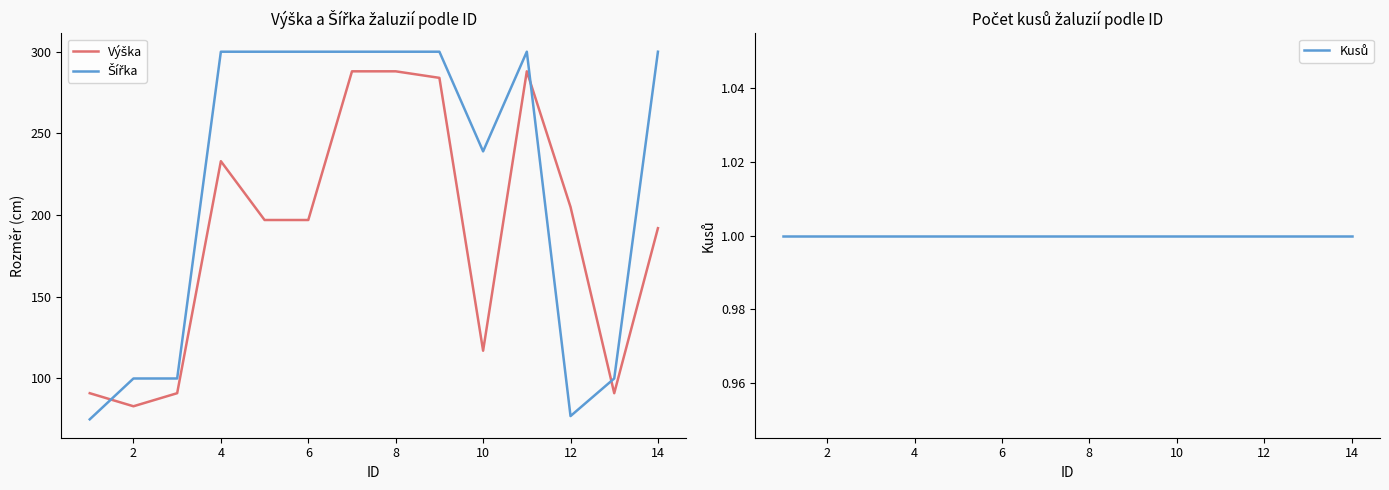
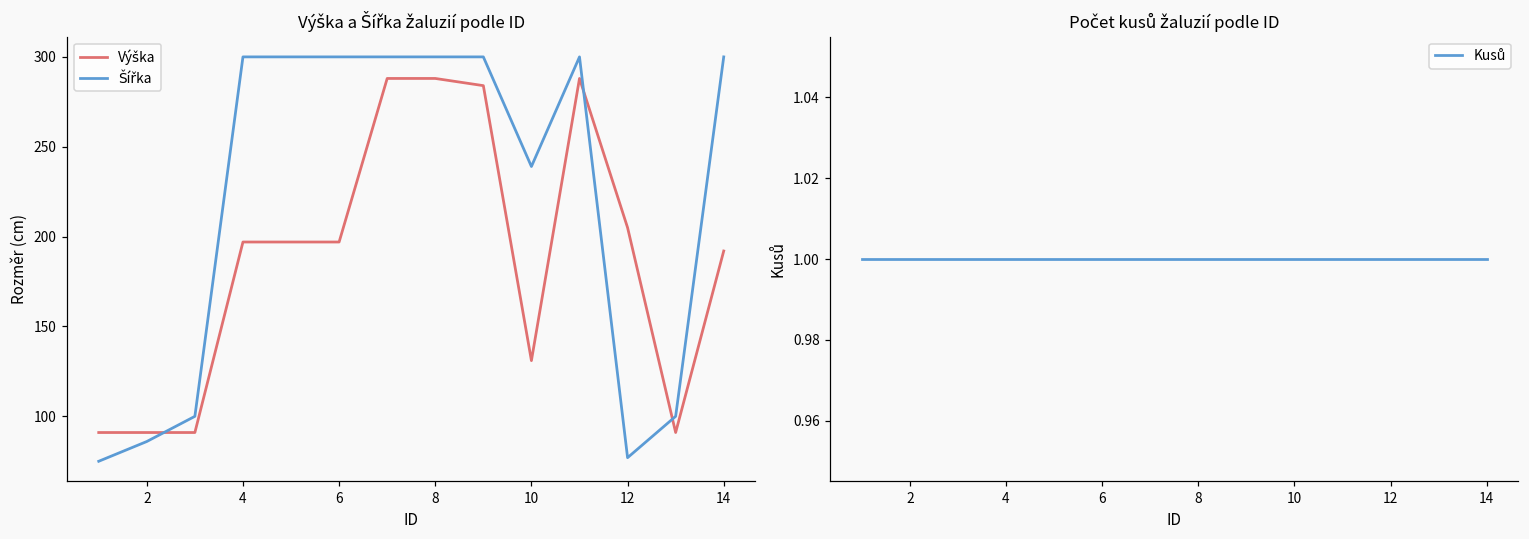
Výška a Šířka žaluzií podle ID, Výška, 2: 83 -> 91
Výška a Šířka žaluzií podle ID, Šířka, 2: 100 -> 86
Výška a Šířka žaluzií podle ID, Výška, 4: 233 -> 197
Výška a Šířka žaluzií podle ID, Výška, 10: 117 -> 131
